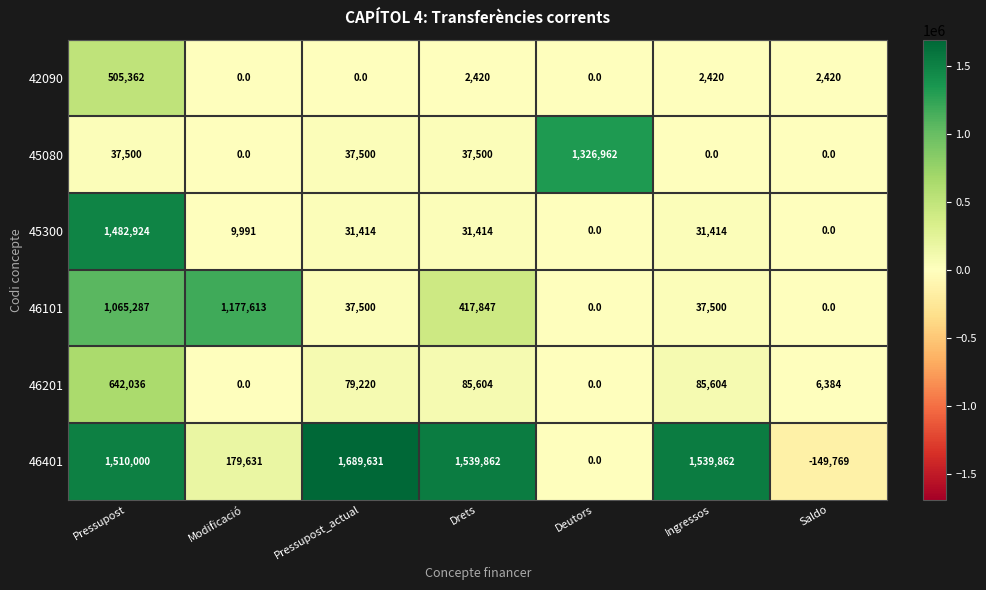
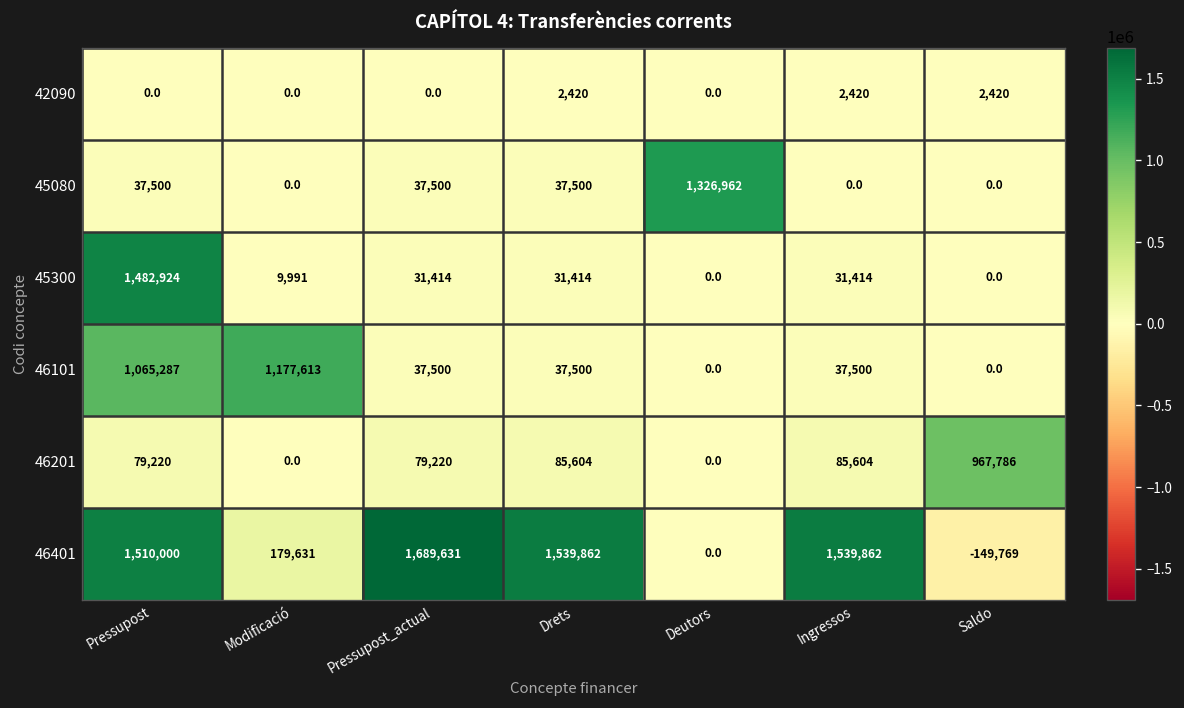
42090, Pressupost: 505,362 -> 0.0
46101, Drets: 417,847 -> 37,500
46201, Pressupost: 642,036 -> 79,220
46201, Saldo: 6,384 -> 967,786
